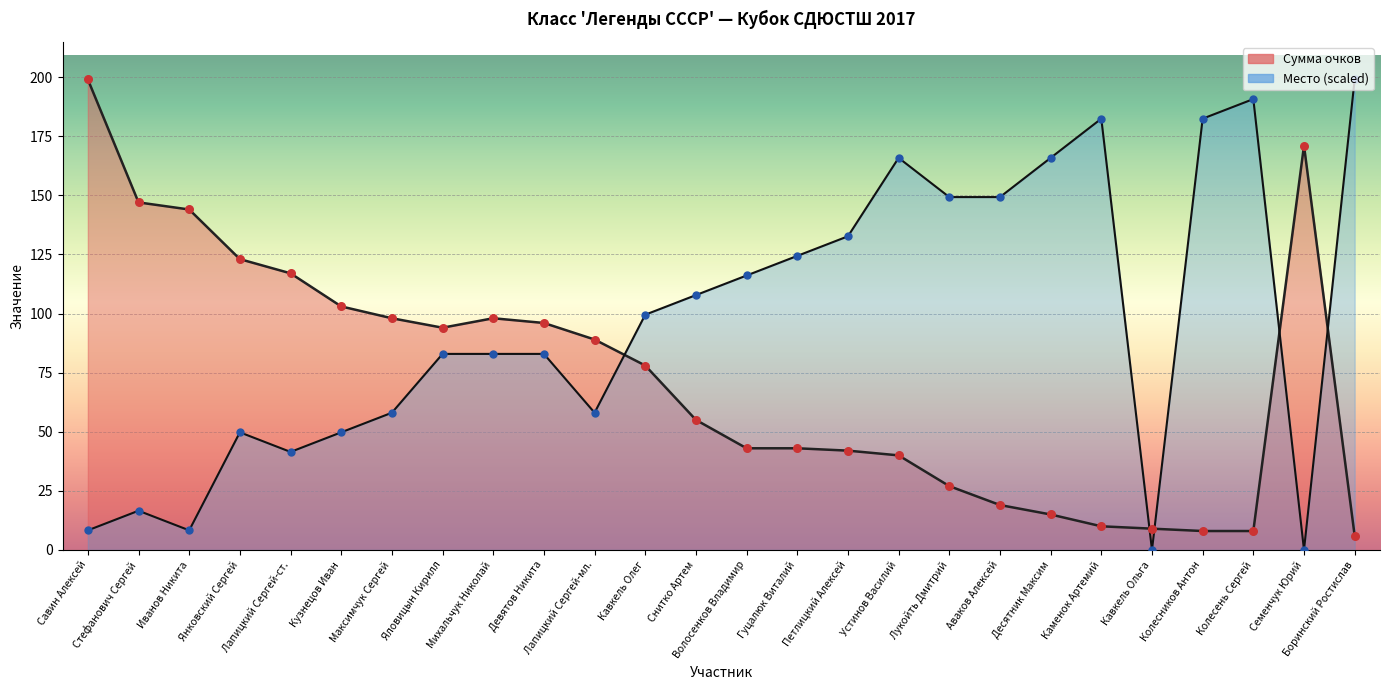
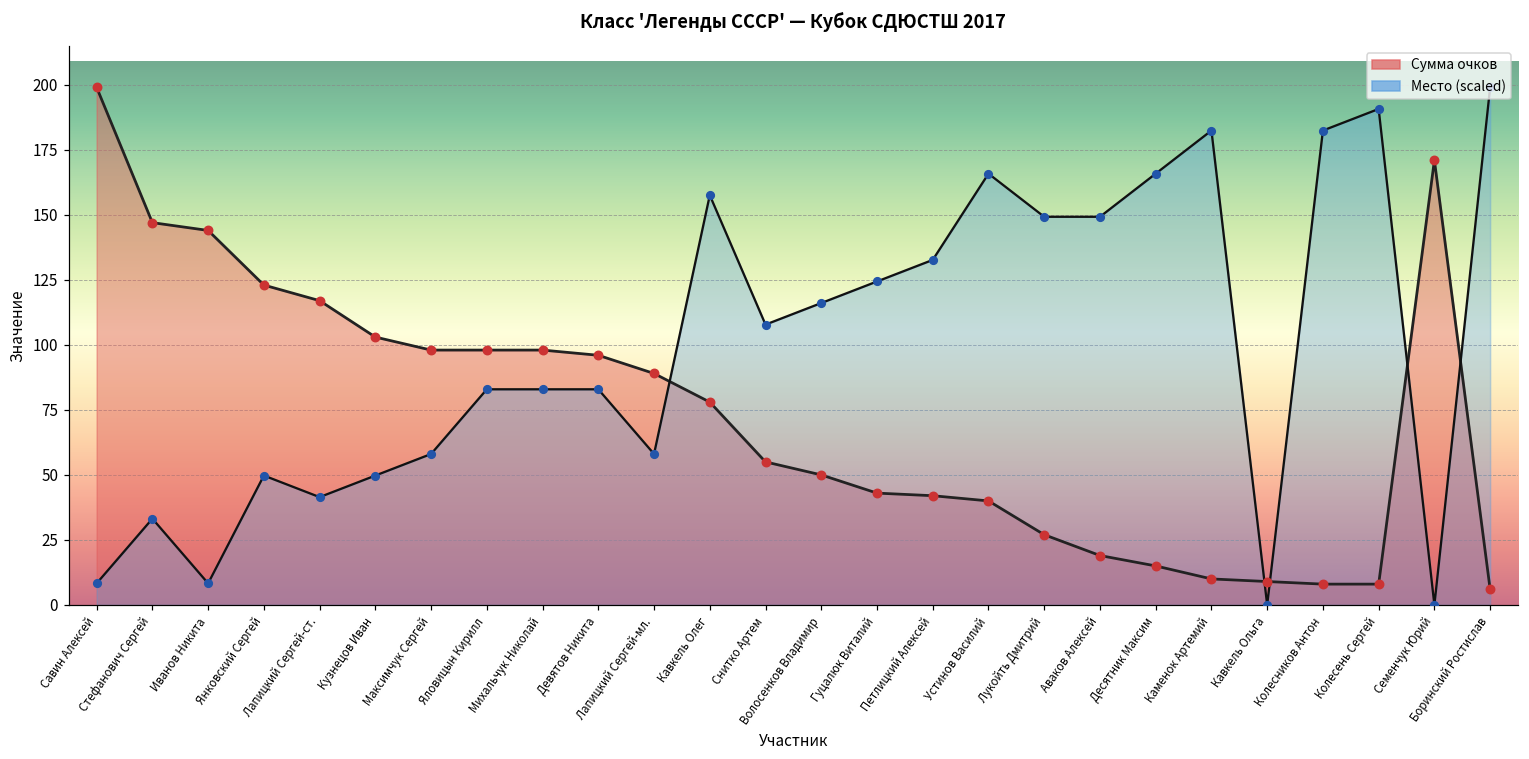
Место (scaled), Стефанович Сергей: 17 -> 33
Сумма очков, Яловицын Кирилл: 94 -> 98
Место (scaled), Кавкель Олег: 100 -> 158
Сумма очков, Волосенков Владимир: 43 -> 50
